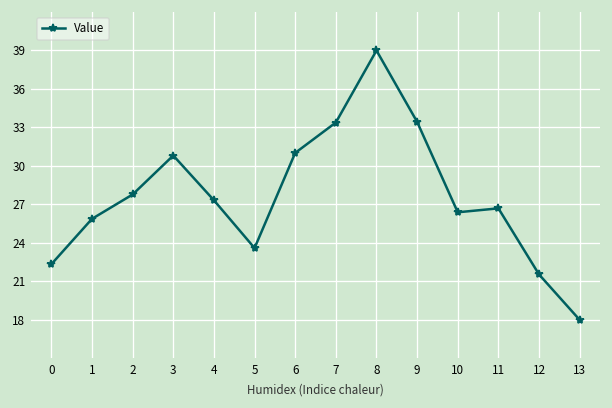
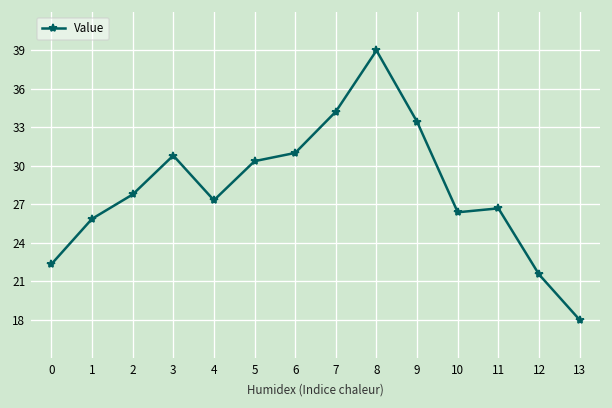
5: 23.6 -> 30.4
7: 33.4 -> 34.2
